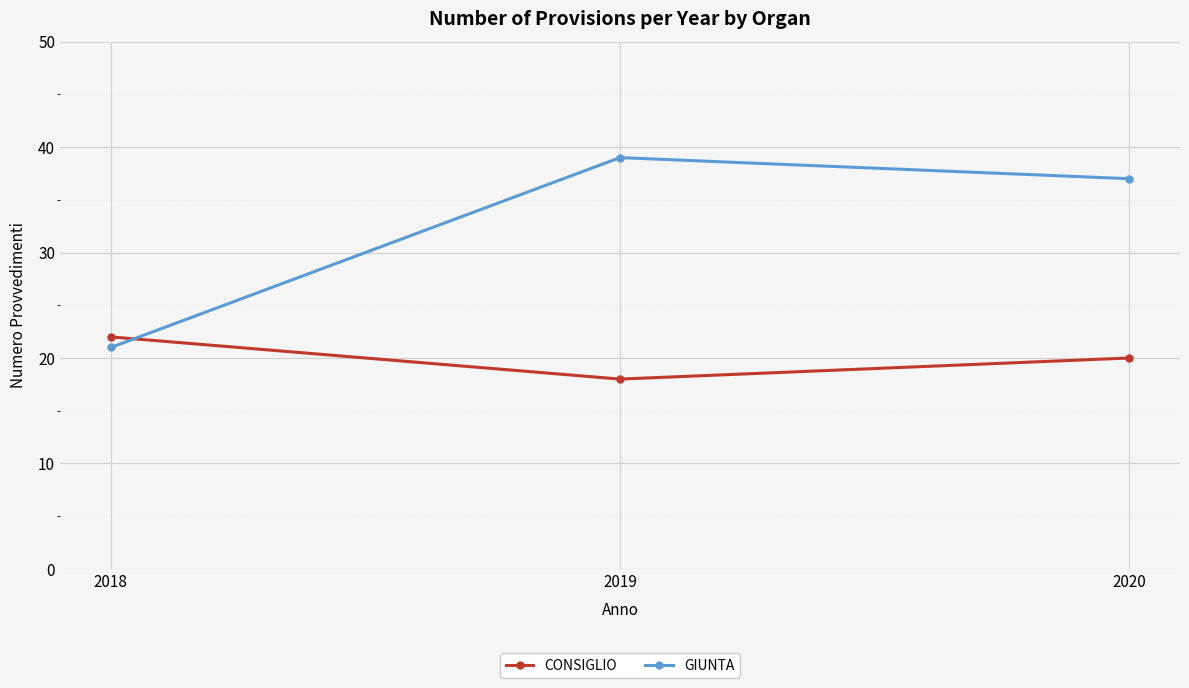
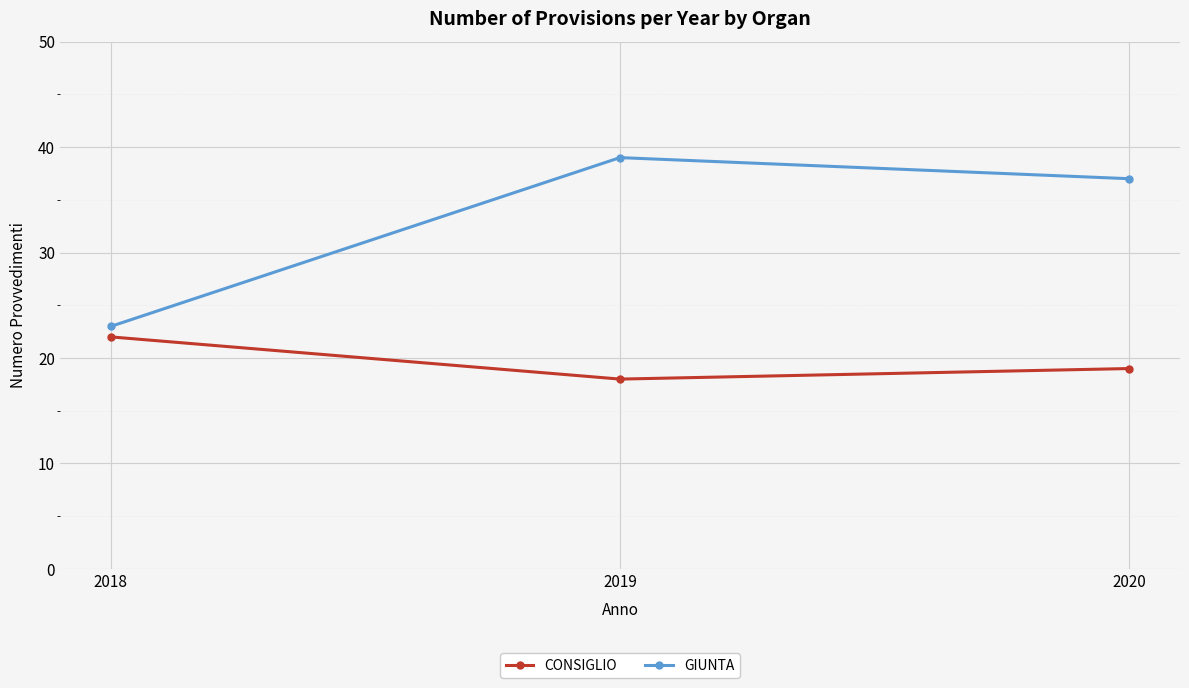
GIUNTA, 2018: 21 -> 23
CONSIGLIO, 2020: 20 -> 19
